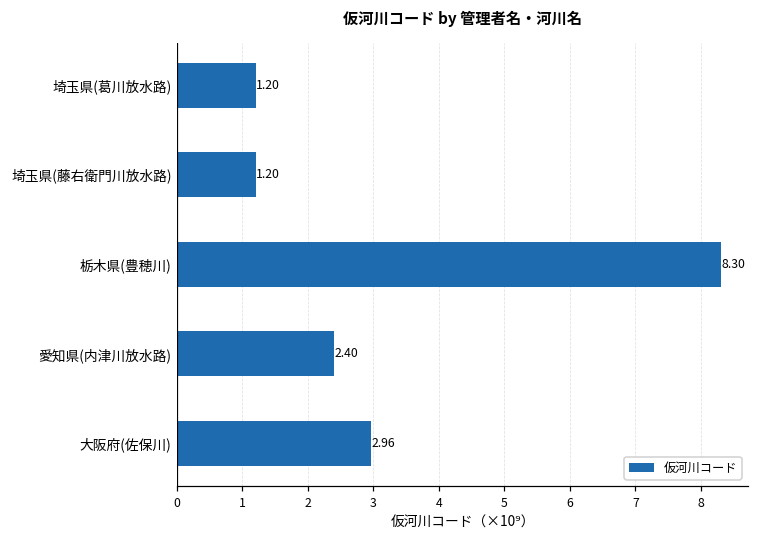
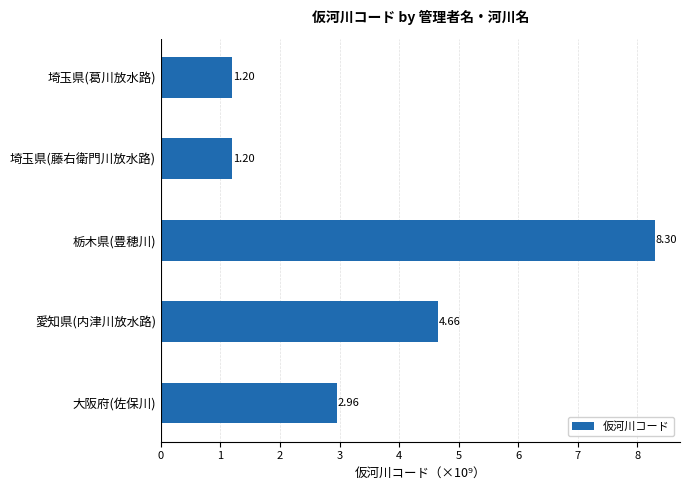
愛知県(内津川放水路): 2.40 -> 4.66
